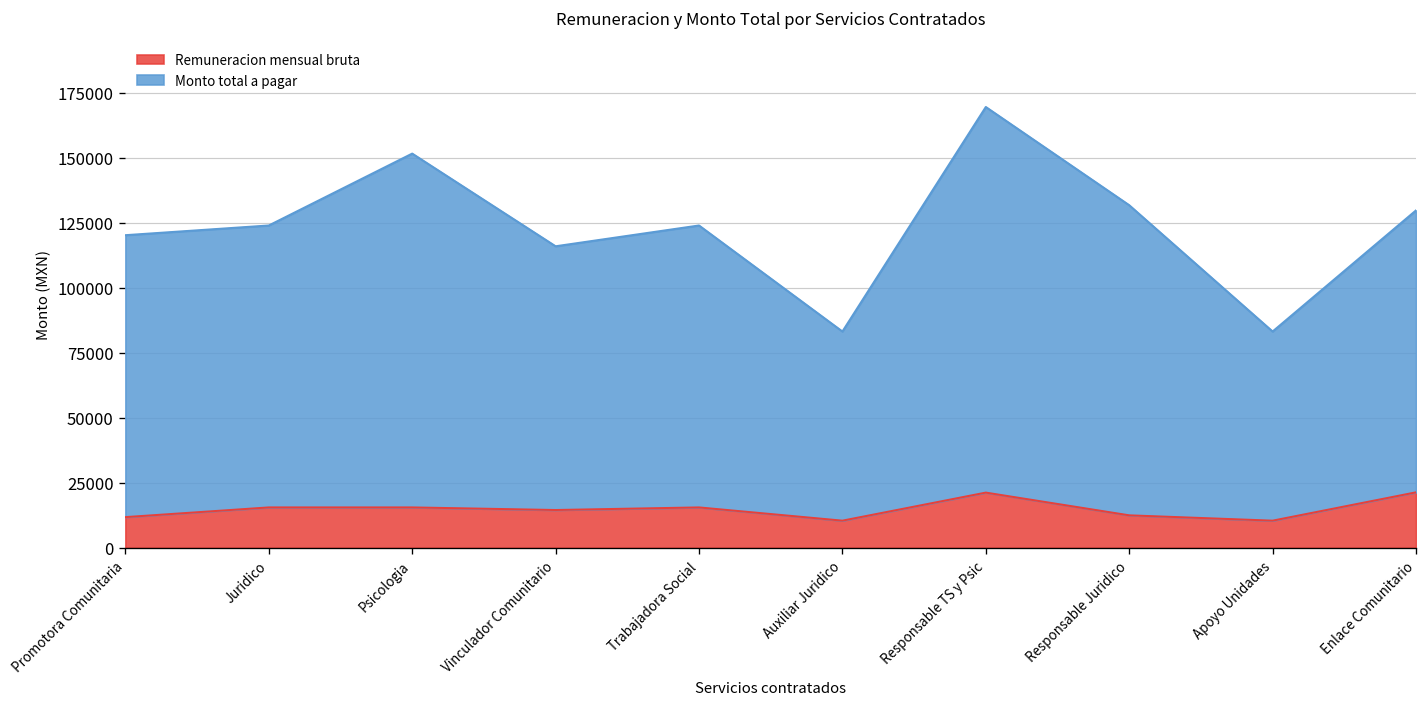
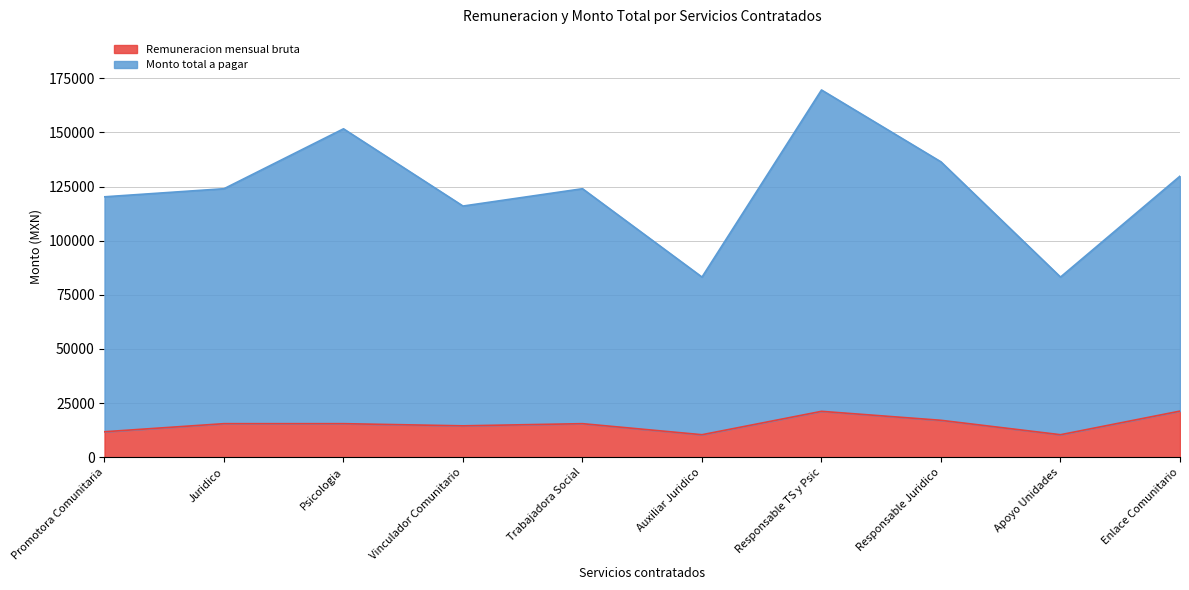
Remuneracion mensual bruta, Responsable Juridico: 12000 -> 17000
